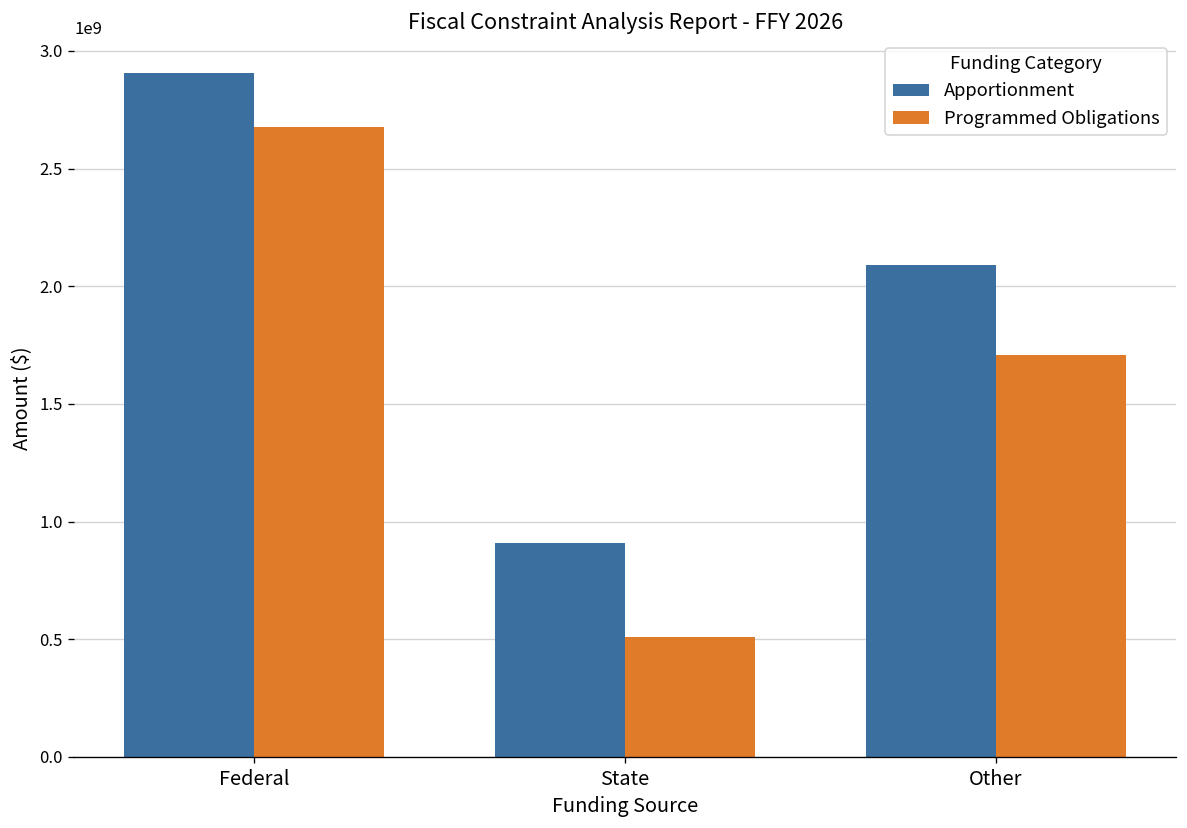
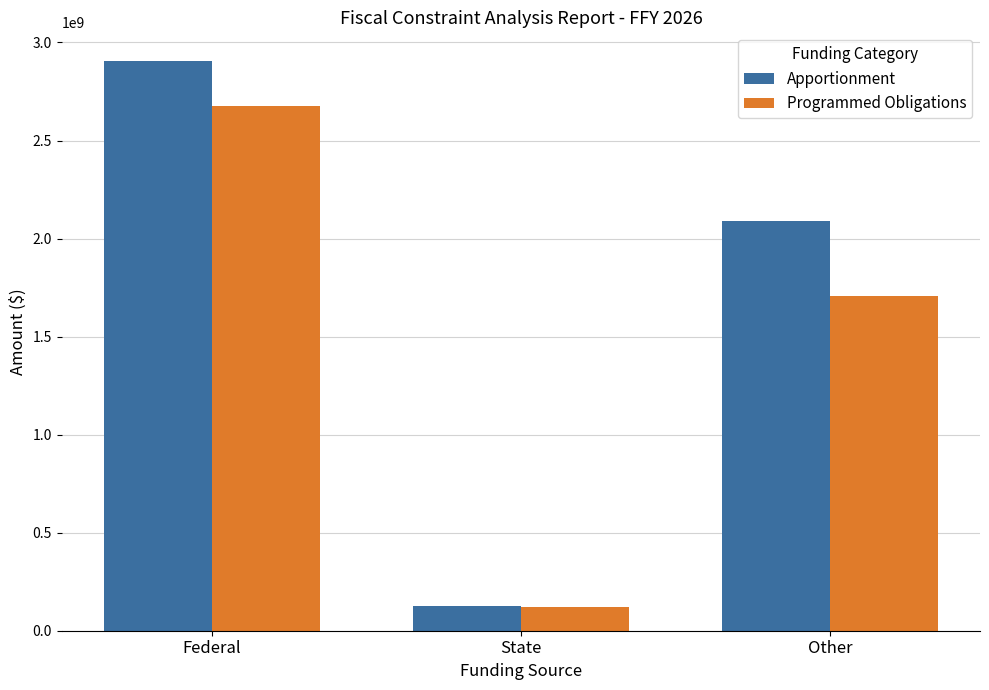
Apportionment, State: 910000000 -> 120000000
Programmed Obligations, State: 510000000 -> 120000000
